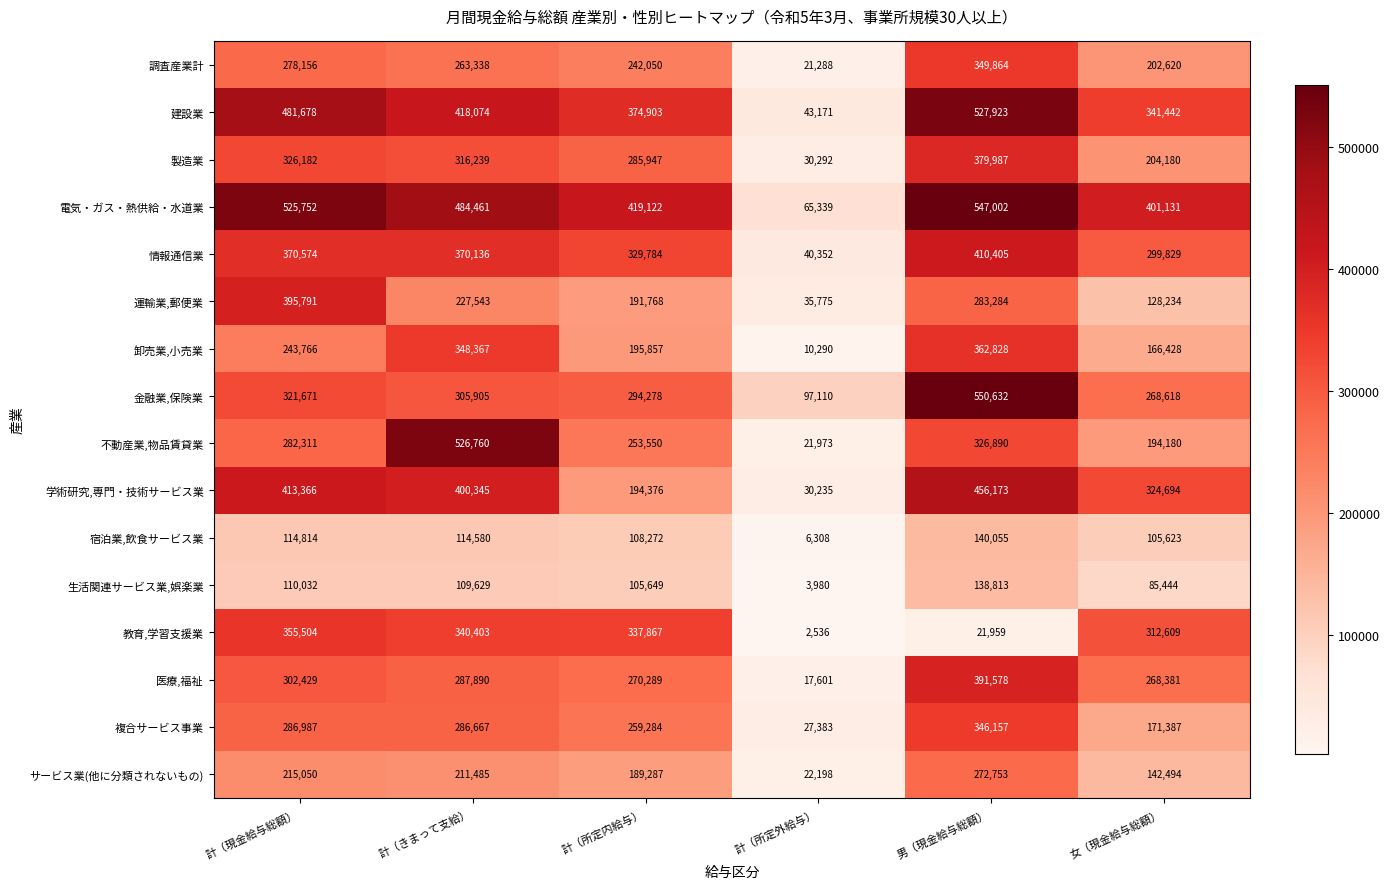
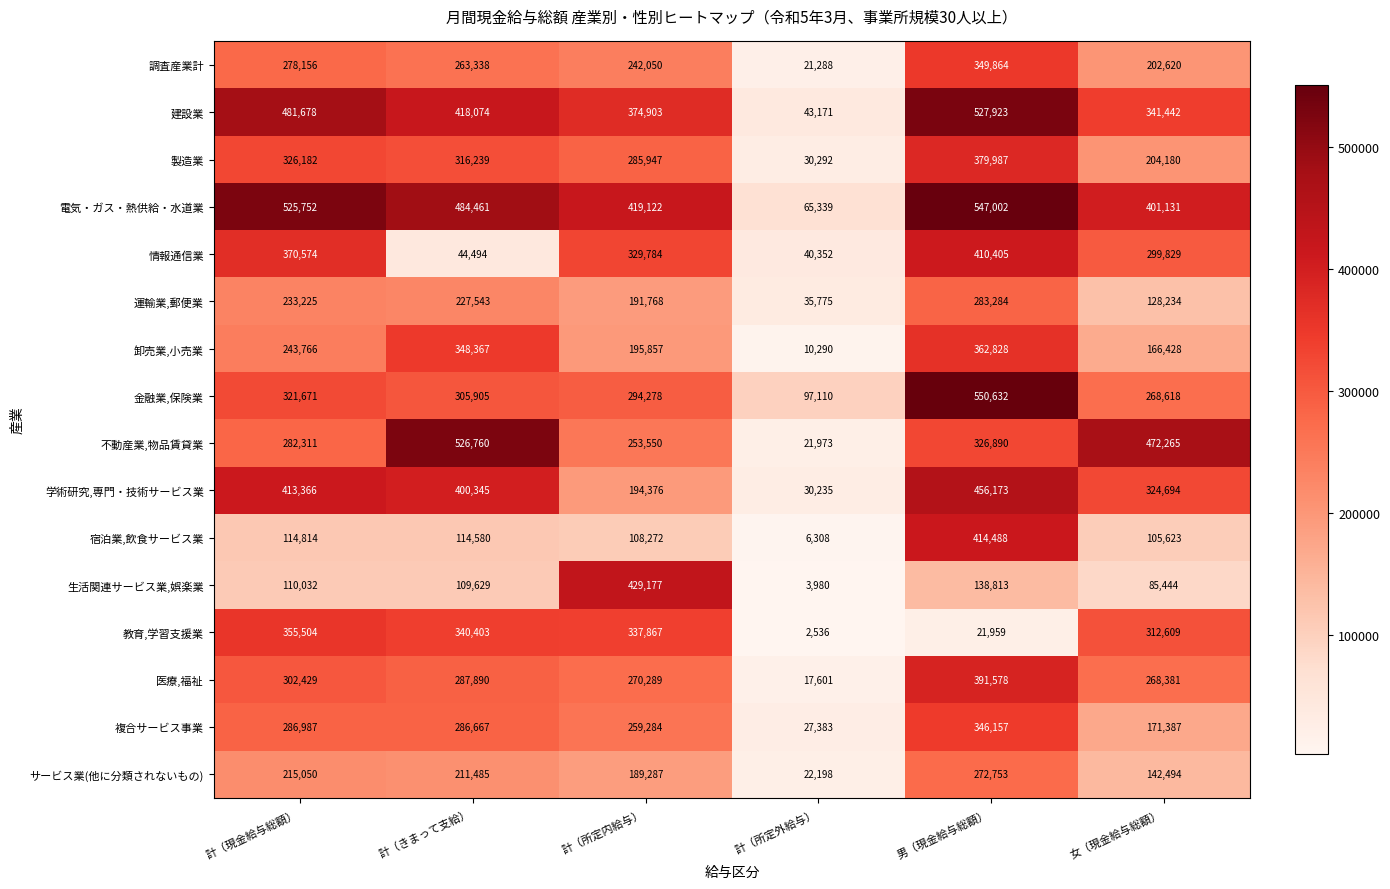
情報通信業, 計（きまって支給）: 370,136 -> 44,494
運輸業,郵便業, 計（現金給与総額）: 395,791 -> 233,225
不動産業,物品賃貸業, 女（現金給与総額）: 194,180 -> 472,265
宿泊業,飲食サービス業, 男（現金給与総額）: 140,055 -> 414,488
生活関連サービス業,娯楽業, 計（所定内給与）: 105,649 -> 429,177
